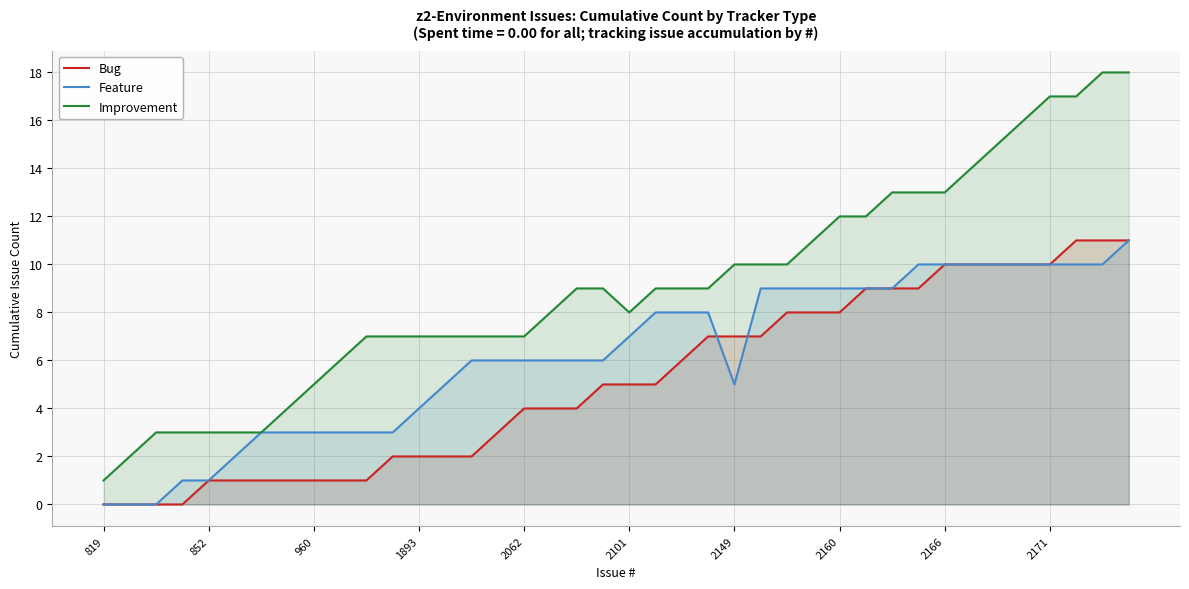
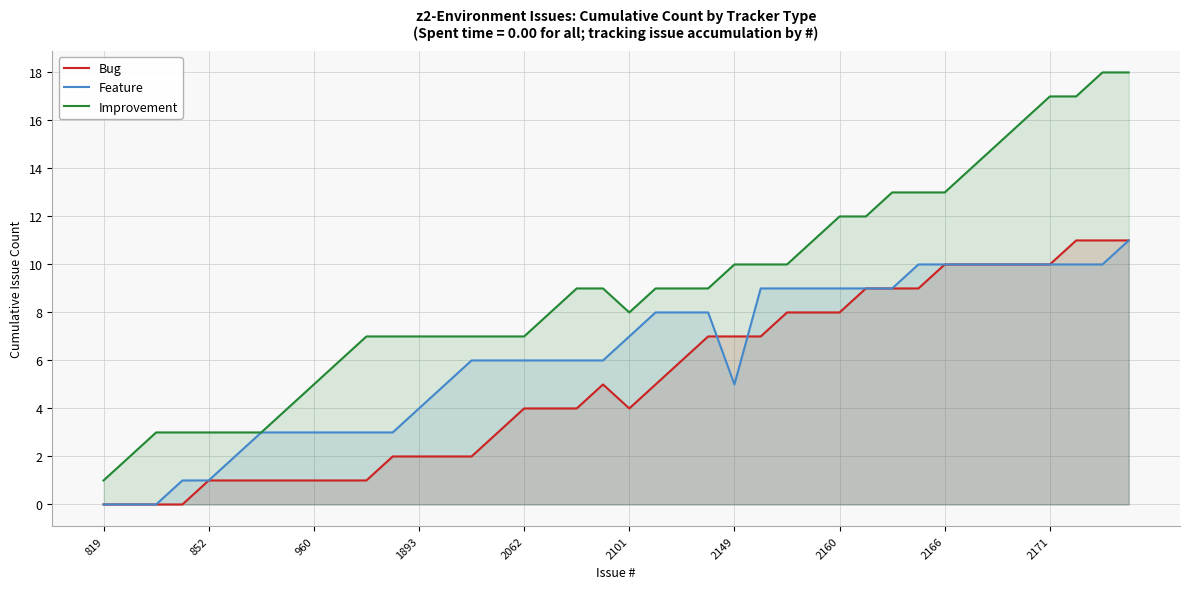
Bug, 2101: 5 -> 4
